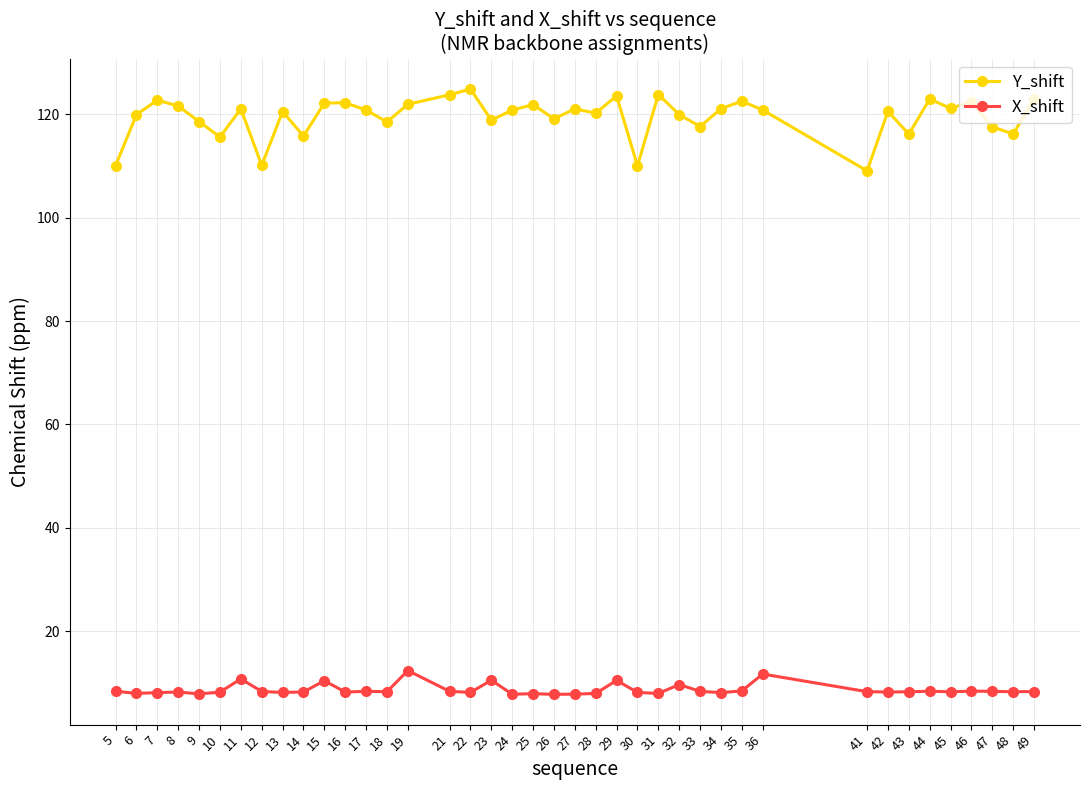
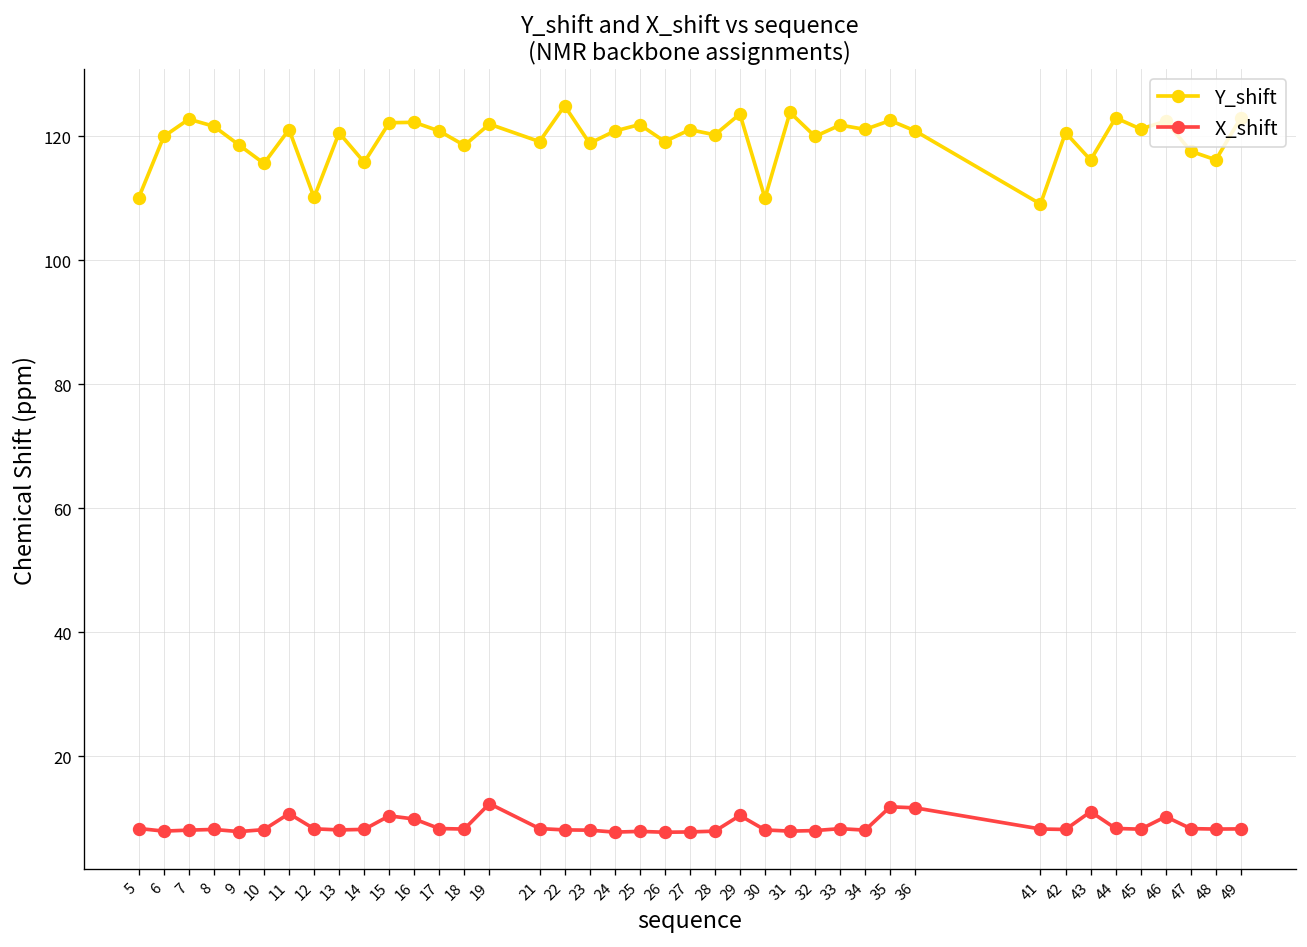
X_shift, 16: 8 -> 10
Y_shift, 21: 124 -> 119
X_shift, 23: 11 -> 8
X_shift, 32: 10 -> 8
Y_shift, 33: 118 -> 122
X_shift, 35: 8 -> 12
X_shift, 43: 8 -> 11
X_shift, 46: 8 -> 10
